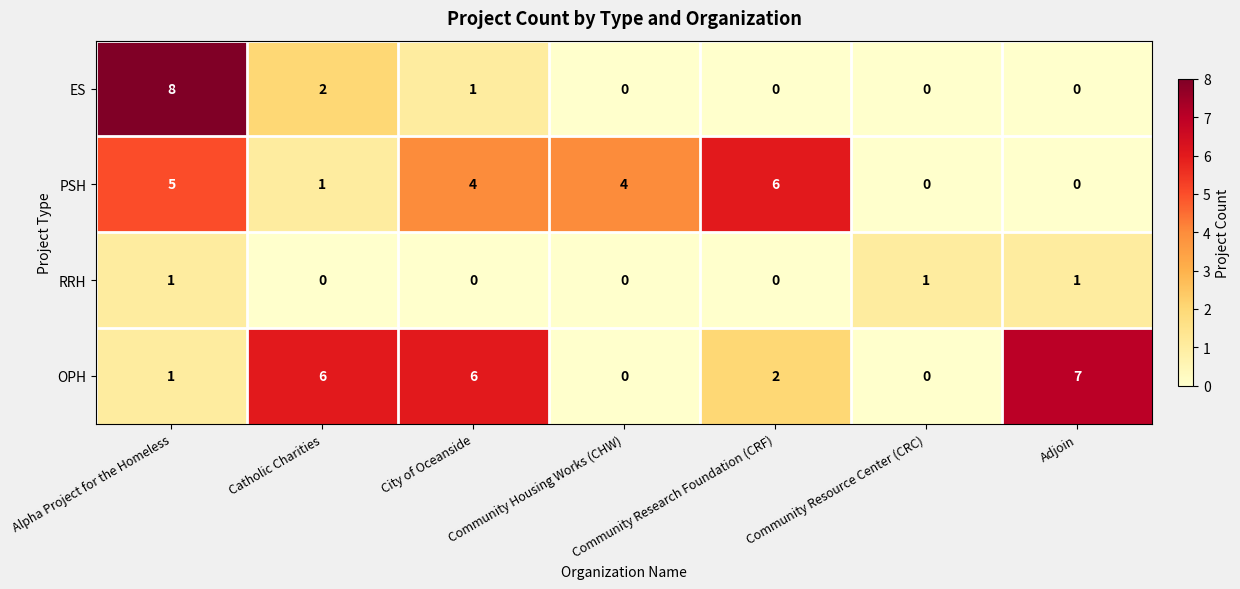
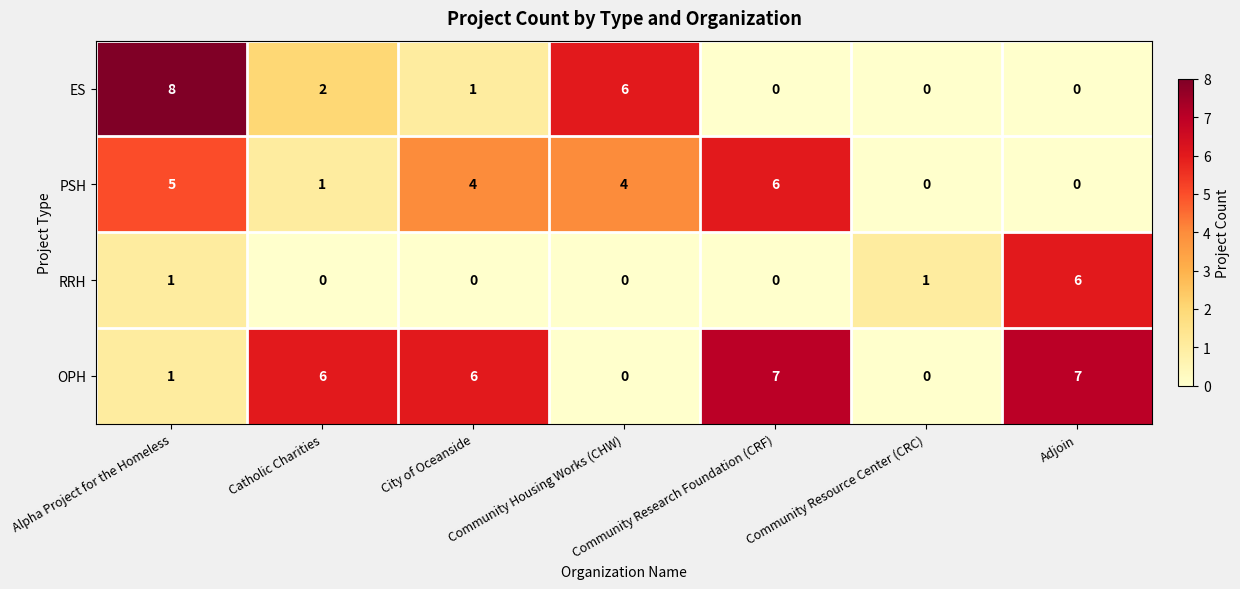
ES, Community Housing Works (CHW): 0 -> 6
RRH, Adjoin: 1 -> 6
OPH, Community Research Foundation (CRF): 2 -> 7
